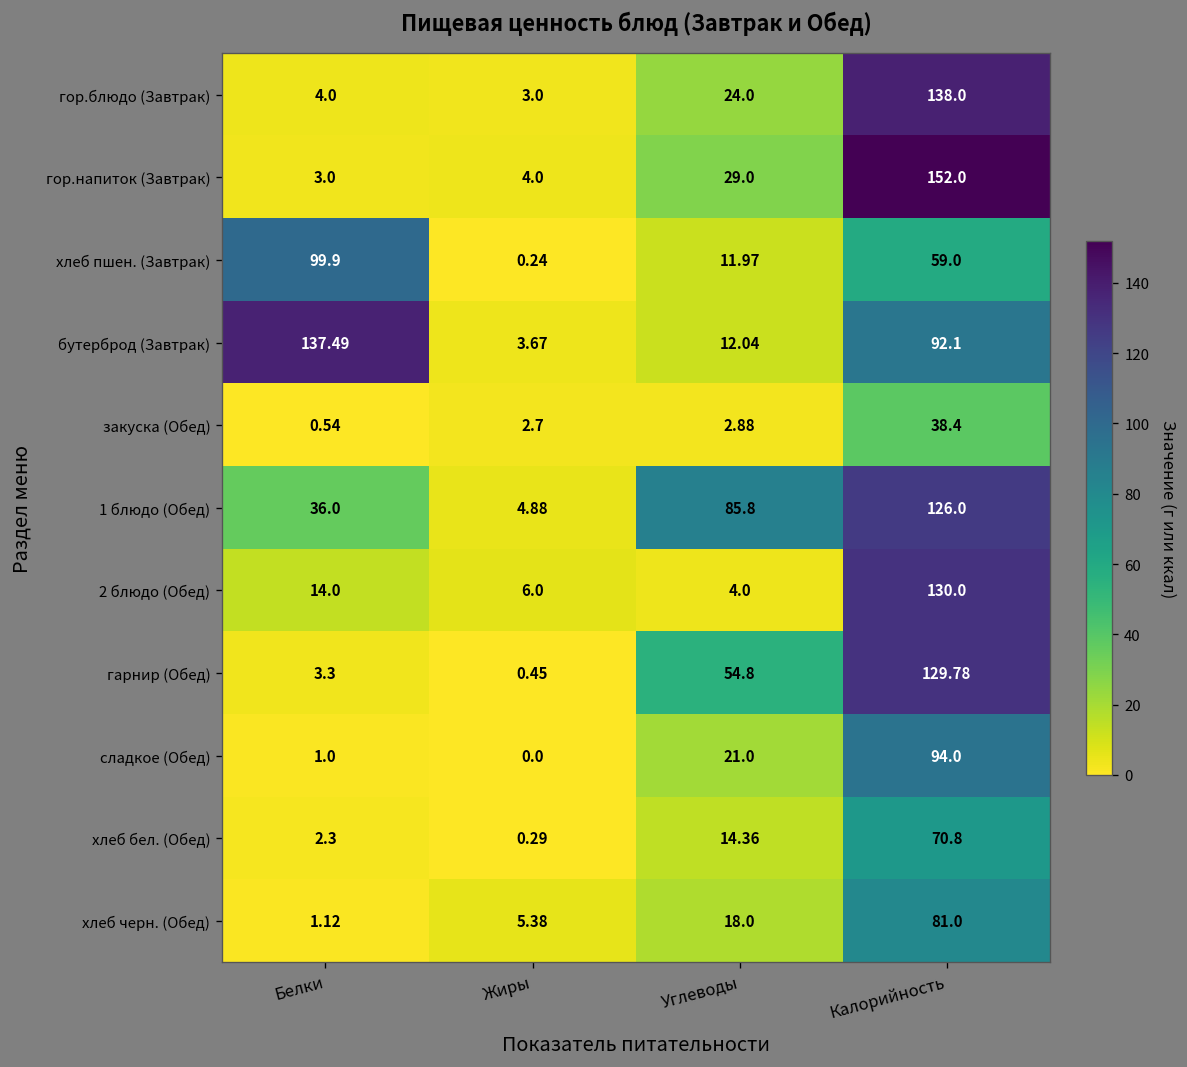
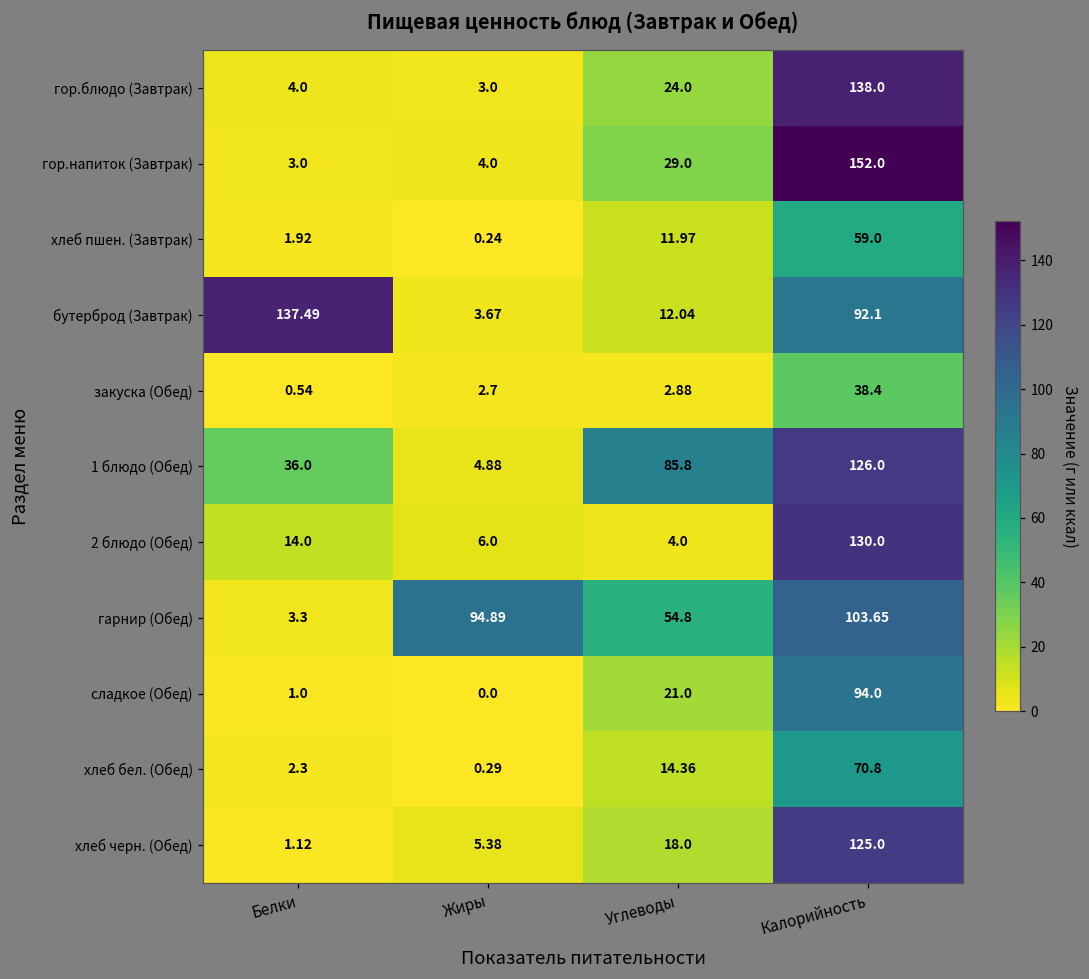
хлеб пшен. (Завтрак), Белки: 99.9 -> 1.92
гарнир (Обед), Жиры: 0.45 -> 94.89
гарнир (Обед), Калорийность: 129.78 -> 103.65
хлеб черн. (Обед), Калорийность: 81.0 -> 125.0
